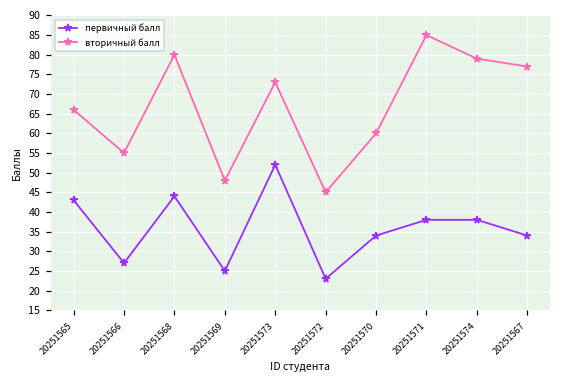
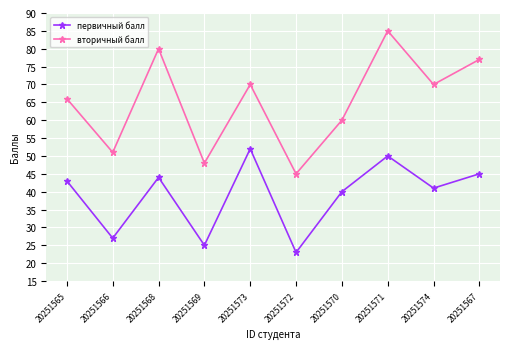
вторичный балл, 20251566: 55 -> 51
вторичный балл, 20251573: 73 -> 70
первичный балл, 20251570: 34 -> 40
первичный балл, 20251571: 38 -> 50
первичный балл, 20251574: 38 -> 41
вторичный балл, 20251574: 79 -> 70
первичный балл, 20251567: 34 -> 45
